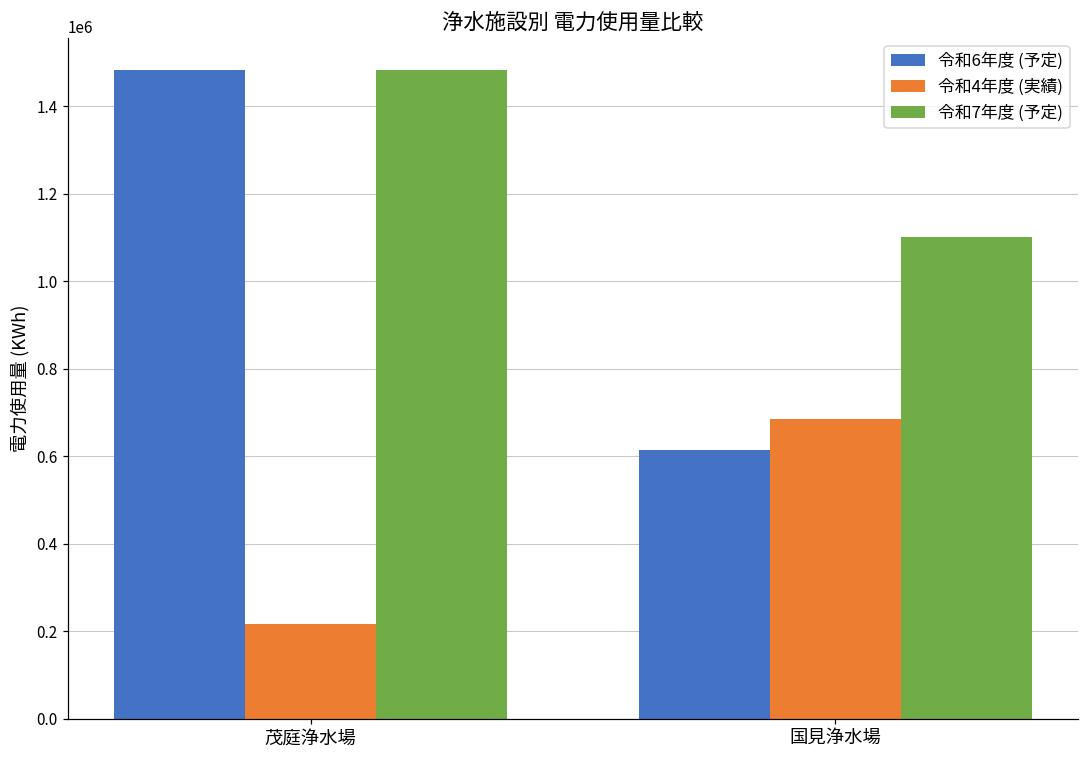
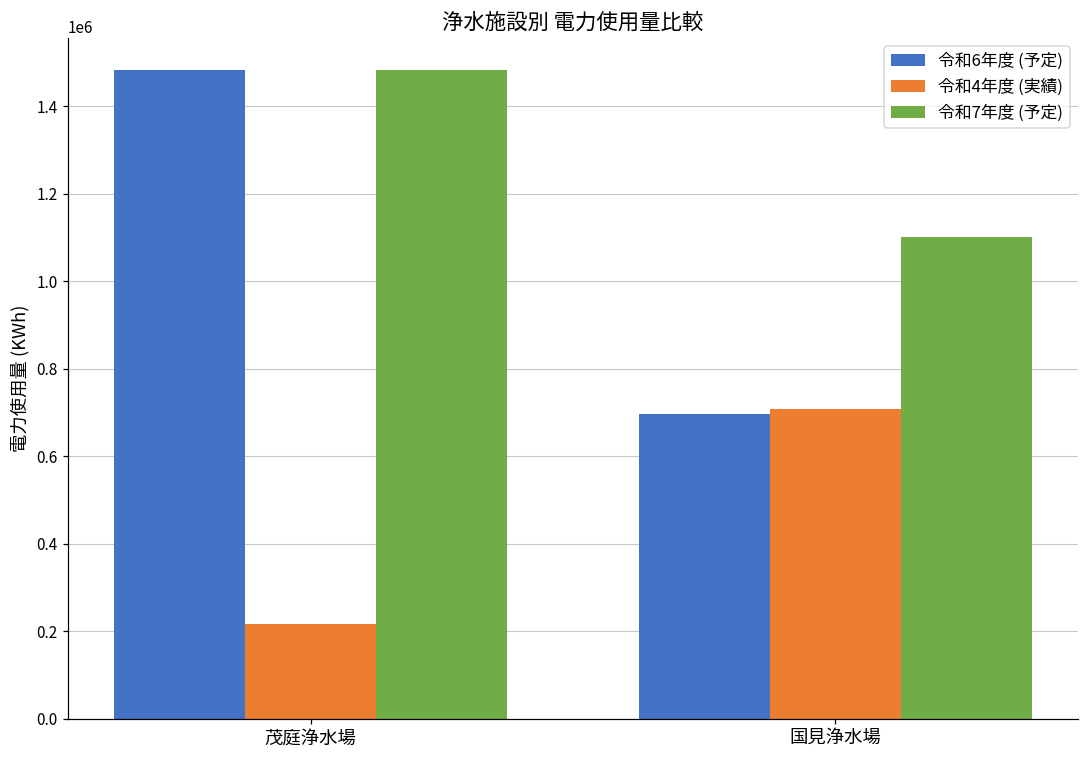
令和6年度 (予定), 国見浄水場: 610000 -> 700000
令和4年度 (実績), 国見浄水場: 690000 -> 710000
